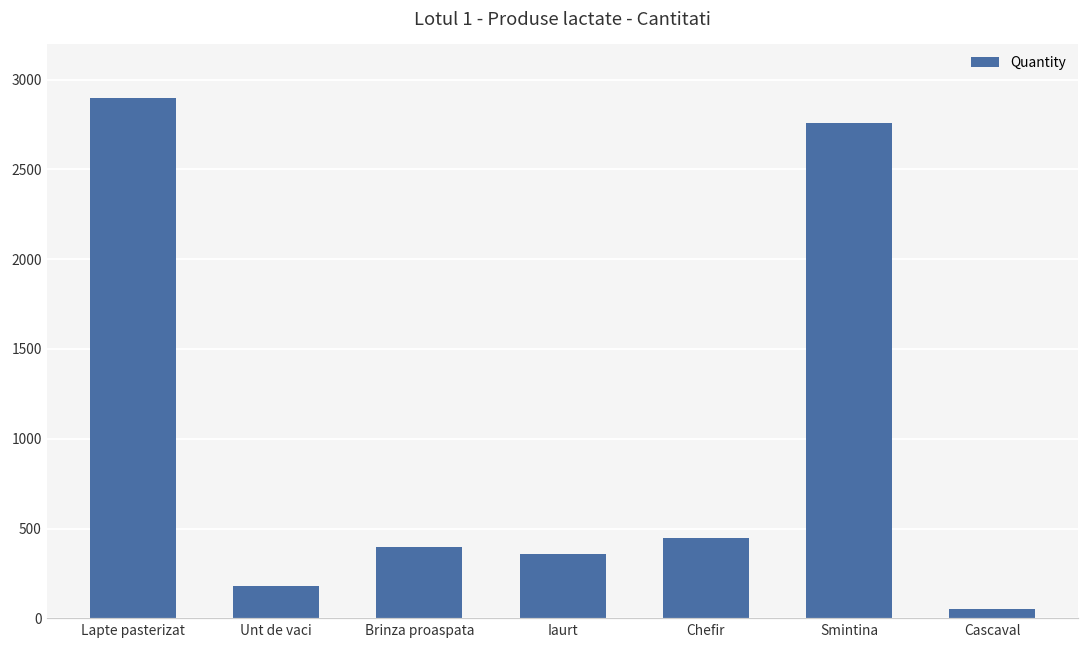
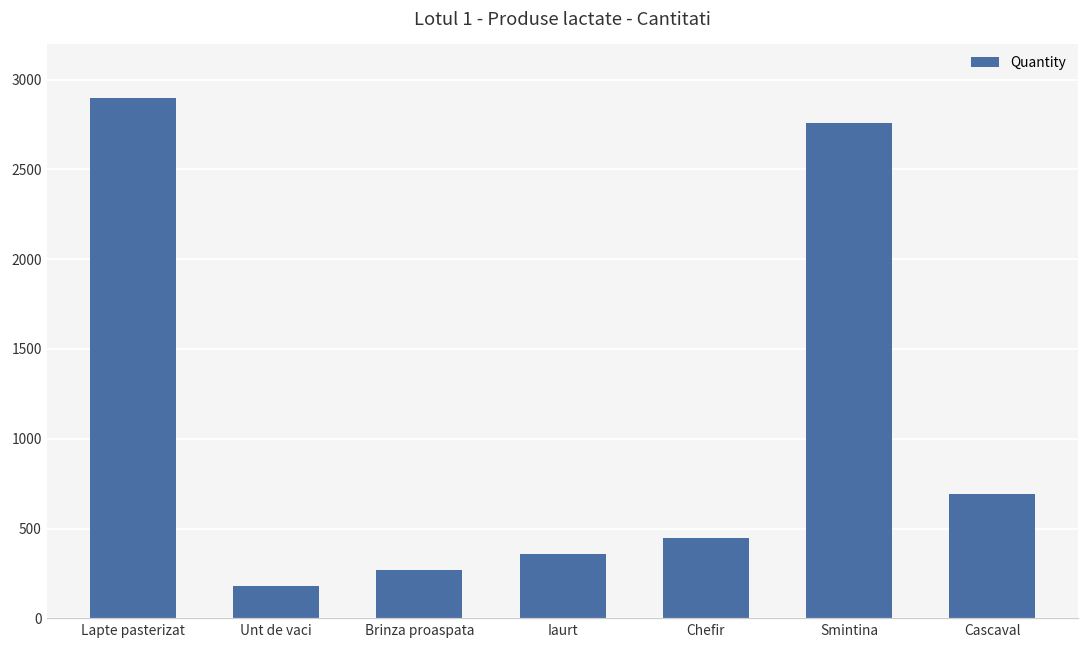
Brinza proaspata: 400 -> 270
Cascaval: 50 -> 690
